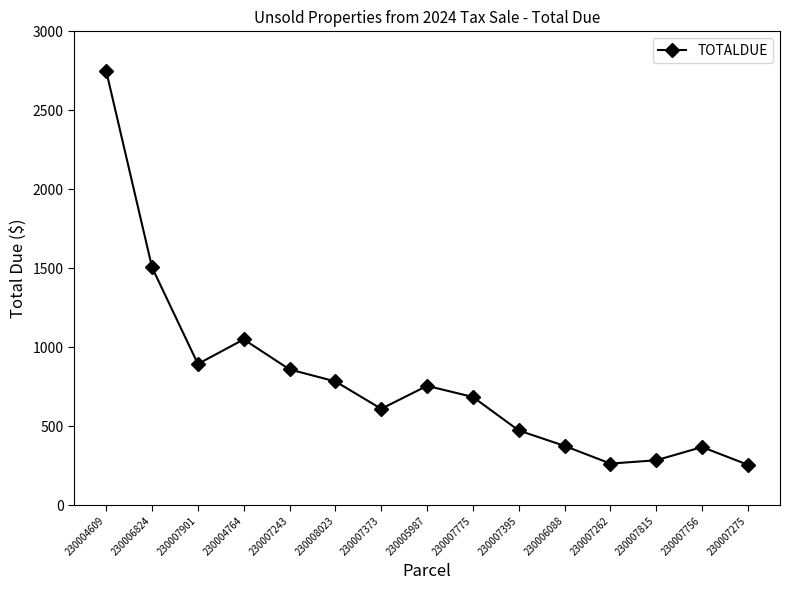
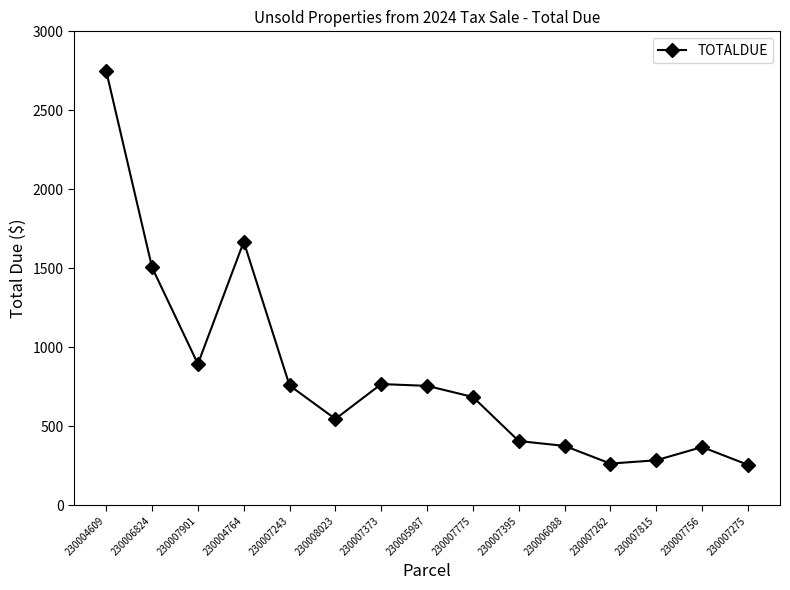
230004764: 1050 -> 1670
230007243: 860 -> 760
230008023: 780 -> 550
230007373: 610 -> 770
230007395: 470 -> 410
